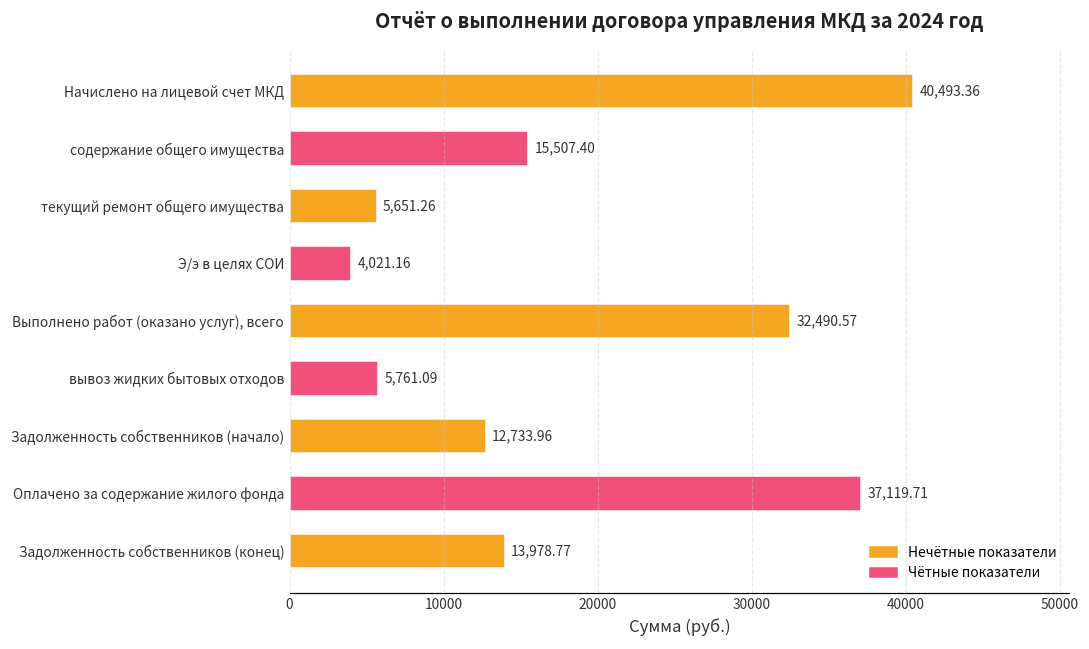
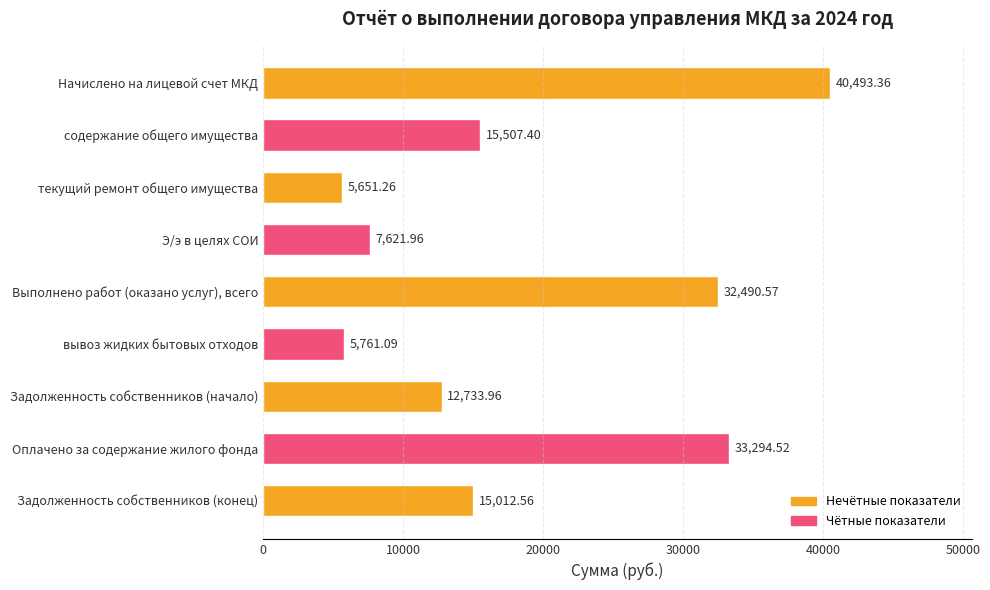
Э/э в целях СОИ: 4,021.16 -> 7,621.96
Оплачено за содержание жилого фонда: 37,119.71 -> 33,294.52
Задолженность собственников (конец): 13,978.77 -> 15,012.56
